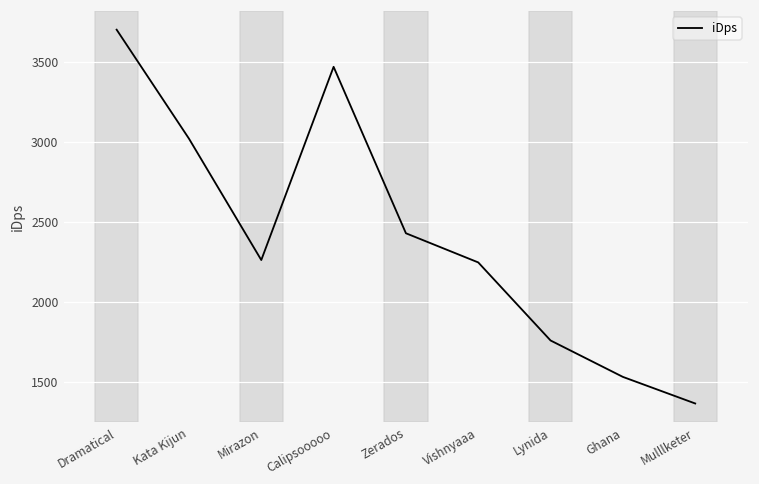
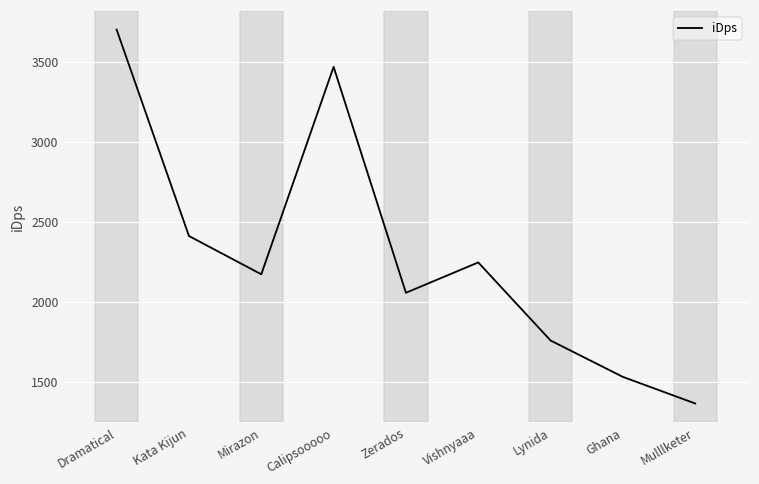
Kata Kijun: 3020 -> 2410
Mirazon: 2260 -> 2170
Zerados: 2430 -> 2060
